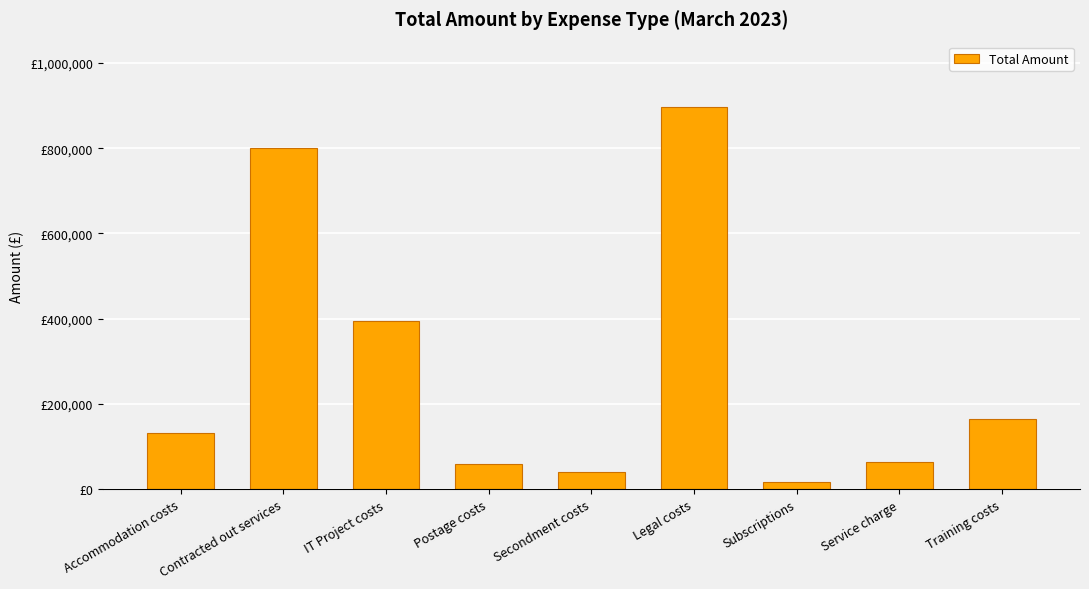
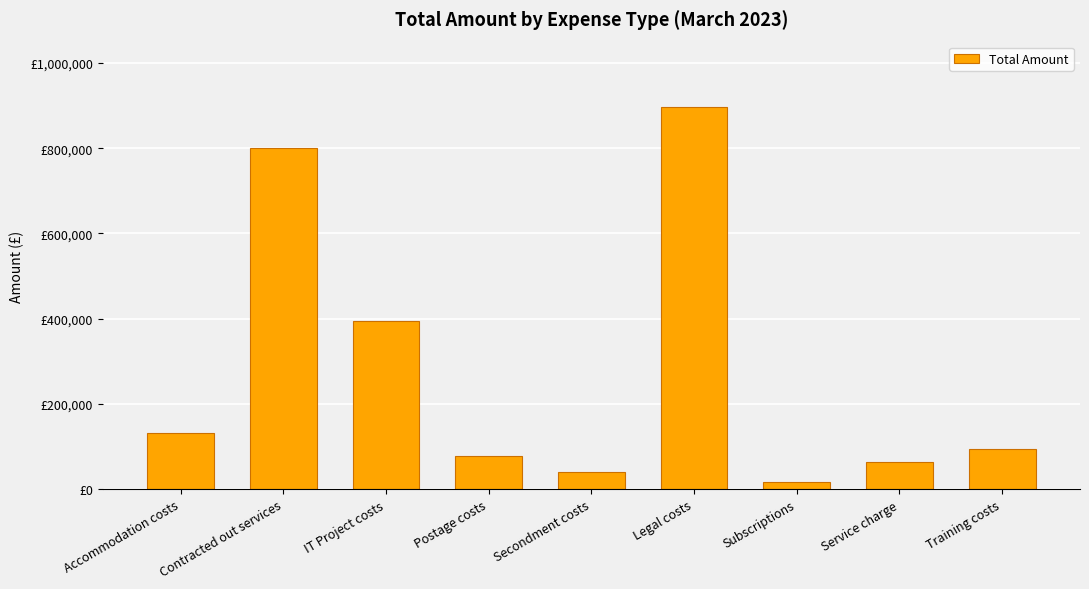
Postage costs: £60,000 -> £80,000
Training costs: £160,000 -> £90,000
